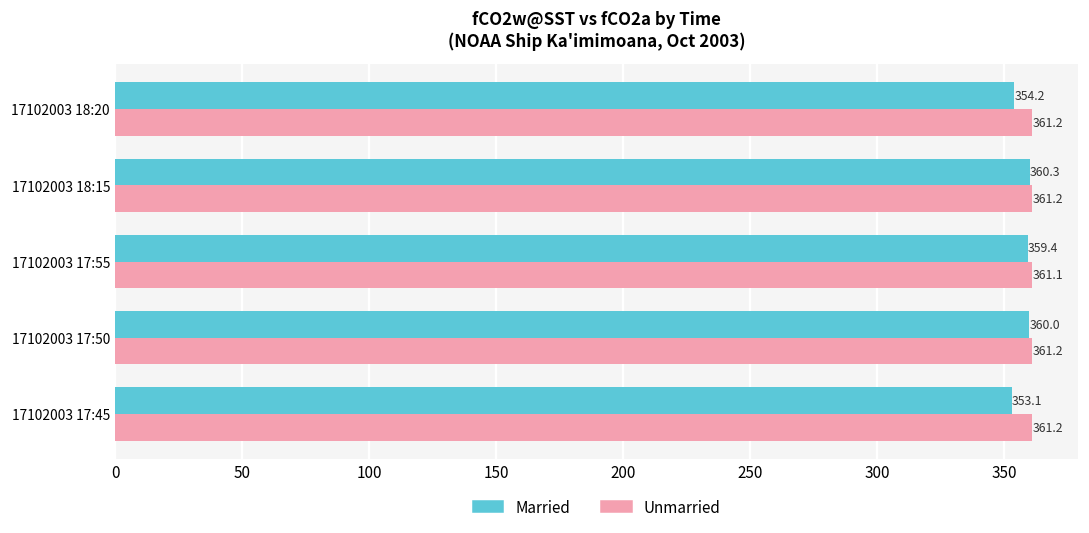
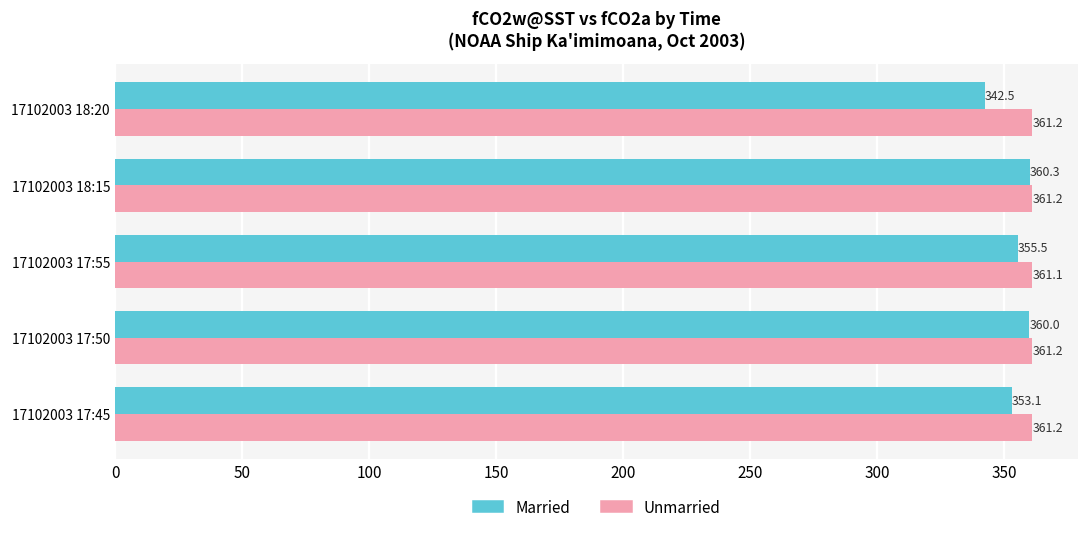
Married, 17102003 18:20: 354.2 -> 342.5
Married, 17102003 17:55: 359.4 -> 355.5
